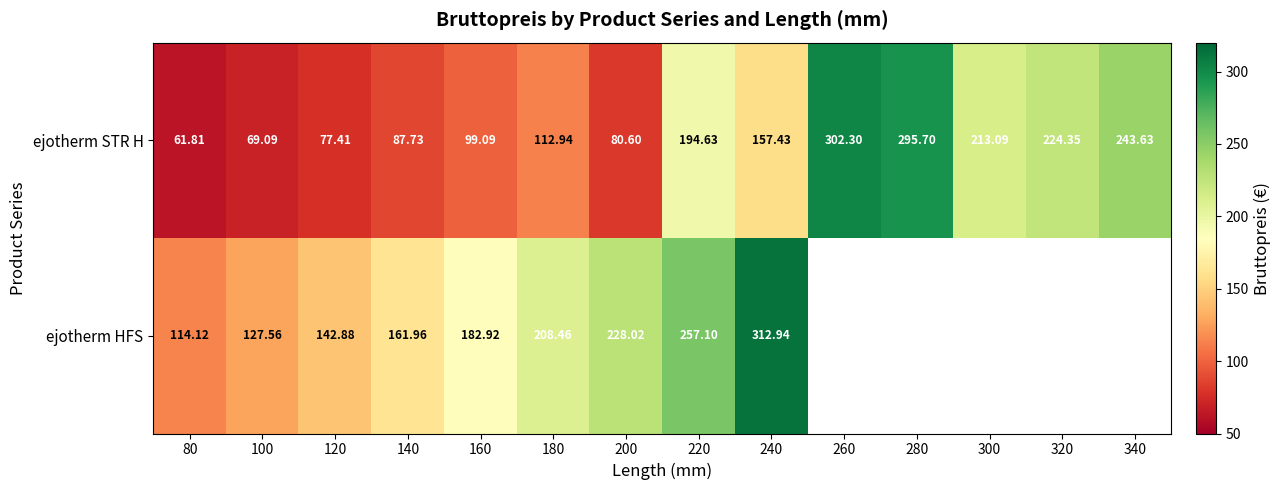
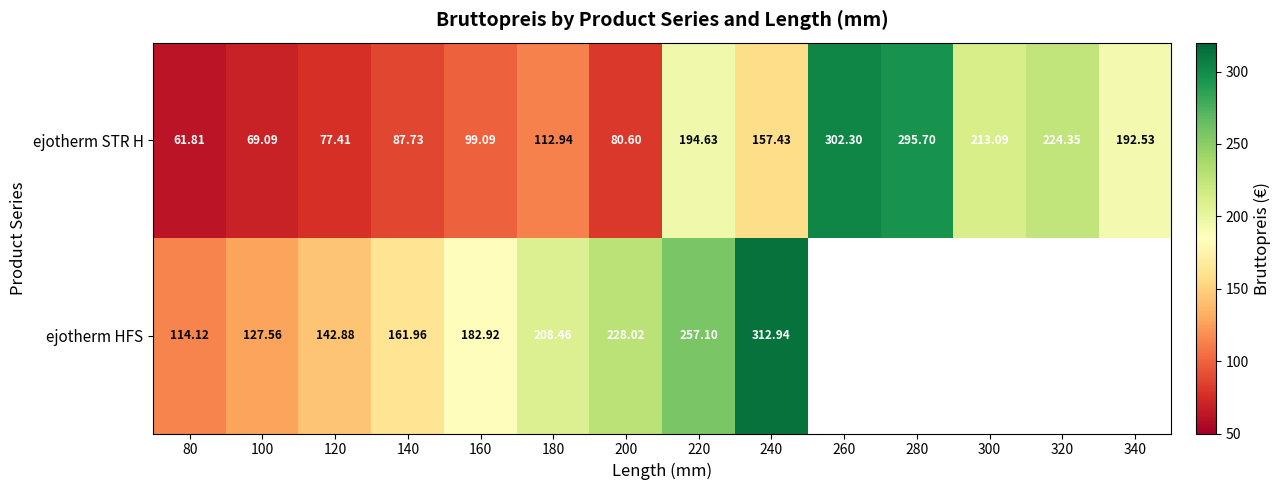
ejotherm STR H, 340: 243.63 -> 192.53
